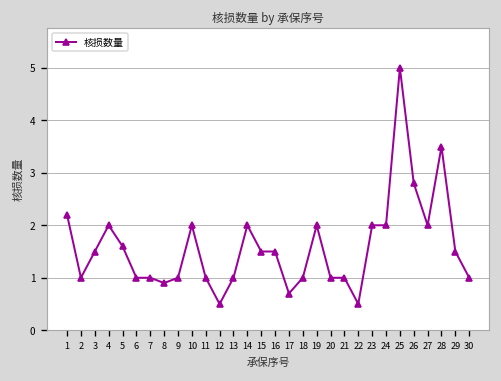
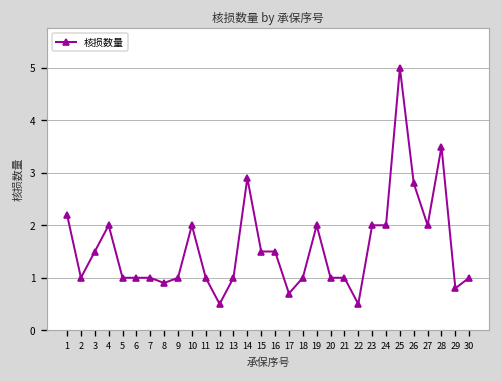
5: 1.6 -> 1.0
14: 2.0 -> 2.9
29: 1.5 -> 0.8
